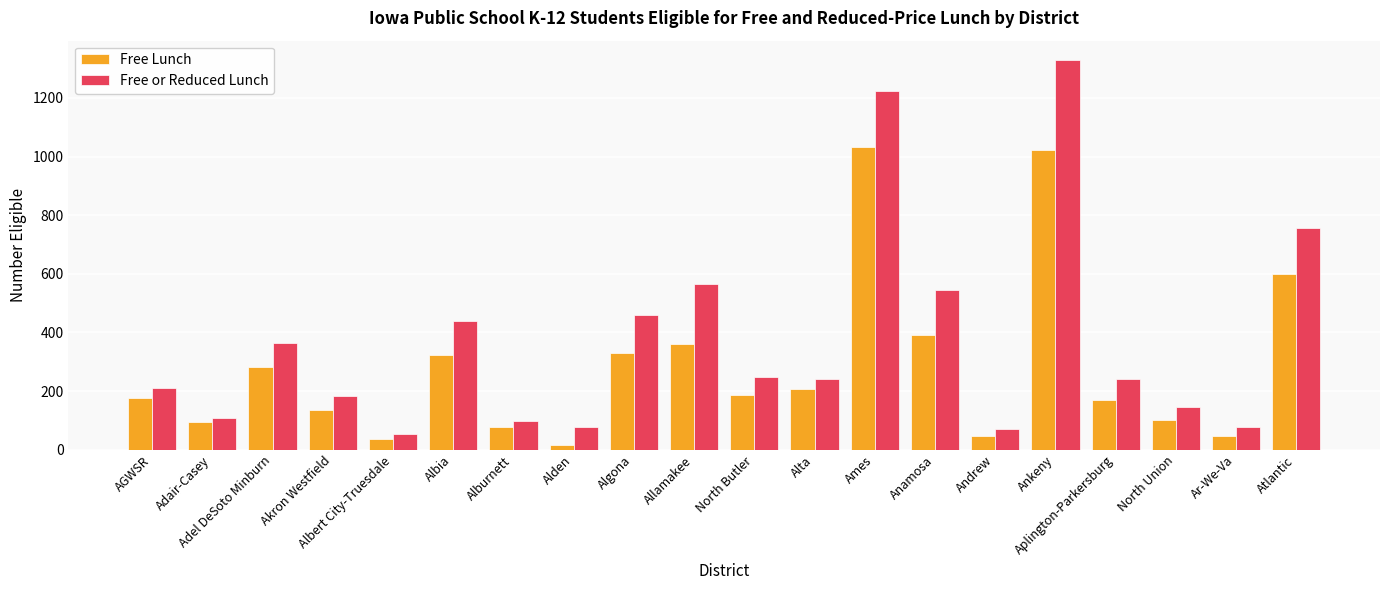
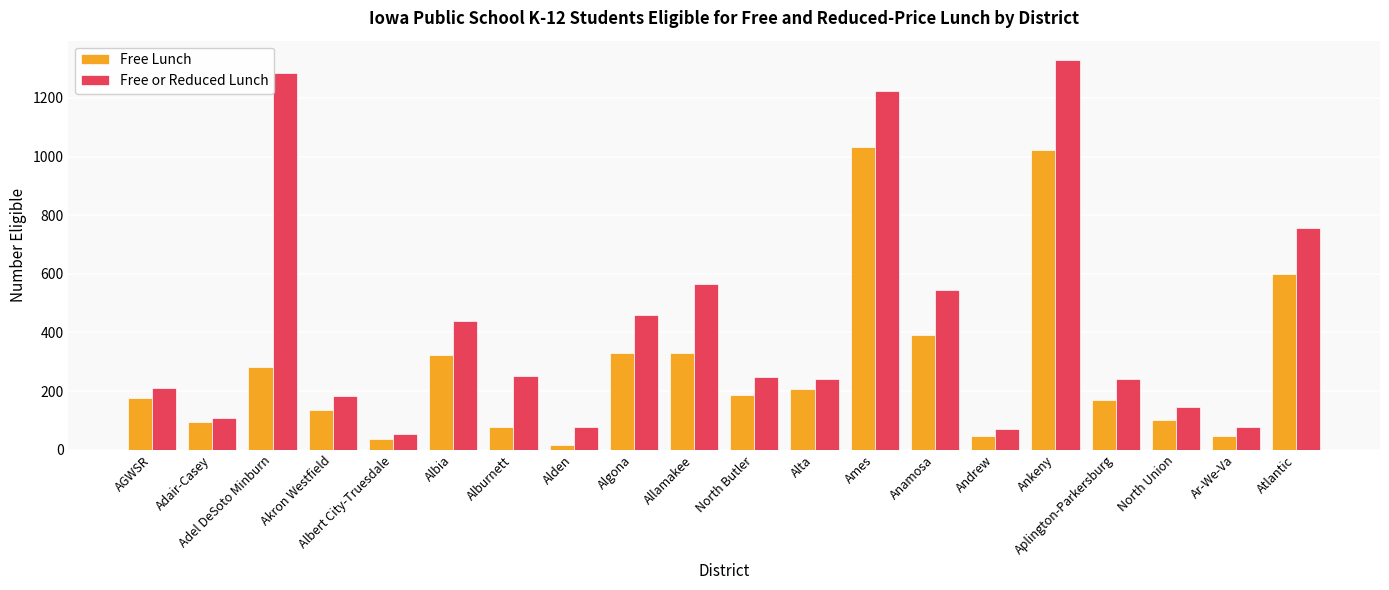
Free or Reduced Lunch, Adel DeSoto Minburn: 370 -> 1290
Free or Reduced Lunch, Alburnett: 100 -> 250
Free Lunch, Allamakee: 360 -> 330
